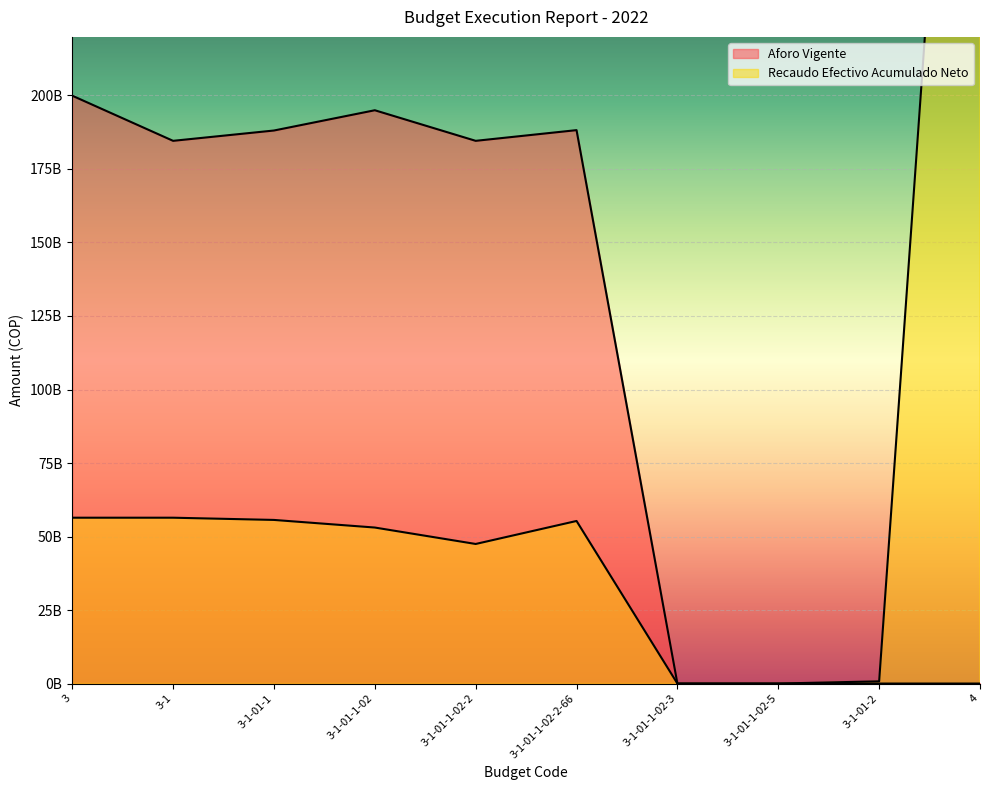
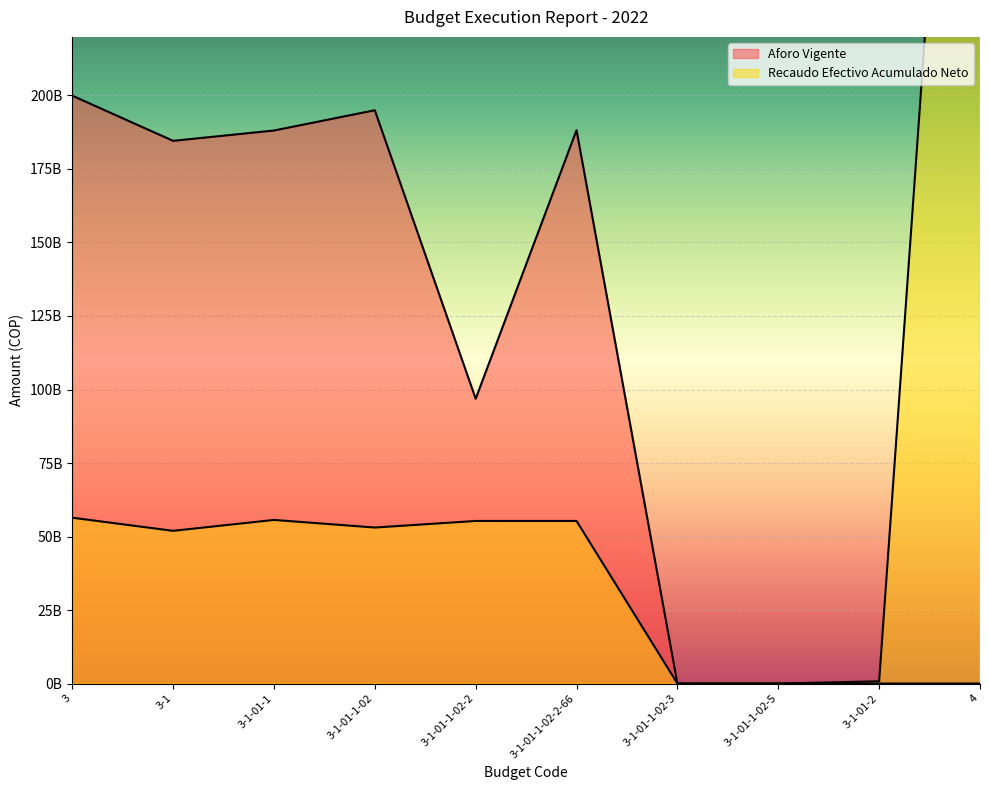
Recaudo Efectivo Acumulado Neto, 3-1: 56000000000 -> 52000000000
Aforo Vigente, 3-1-01-1-02-2: 185000000000 -> 97000000000
Recaudo Efectivo Acumulado Neto, 3-1-01-1-02-2: 47000000000 -> 55000000000
